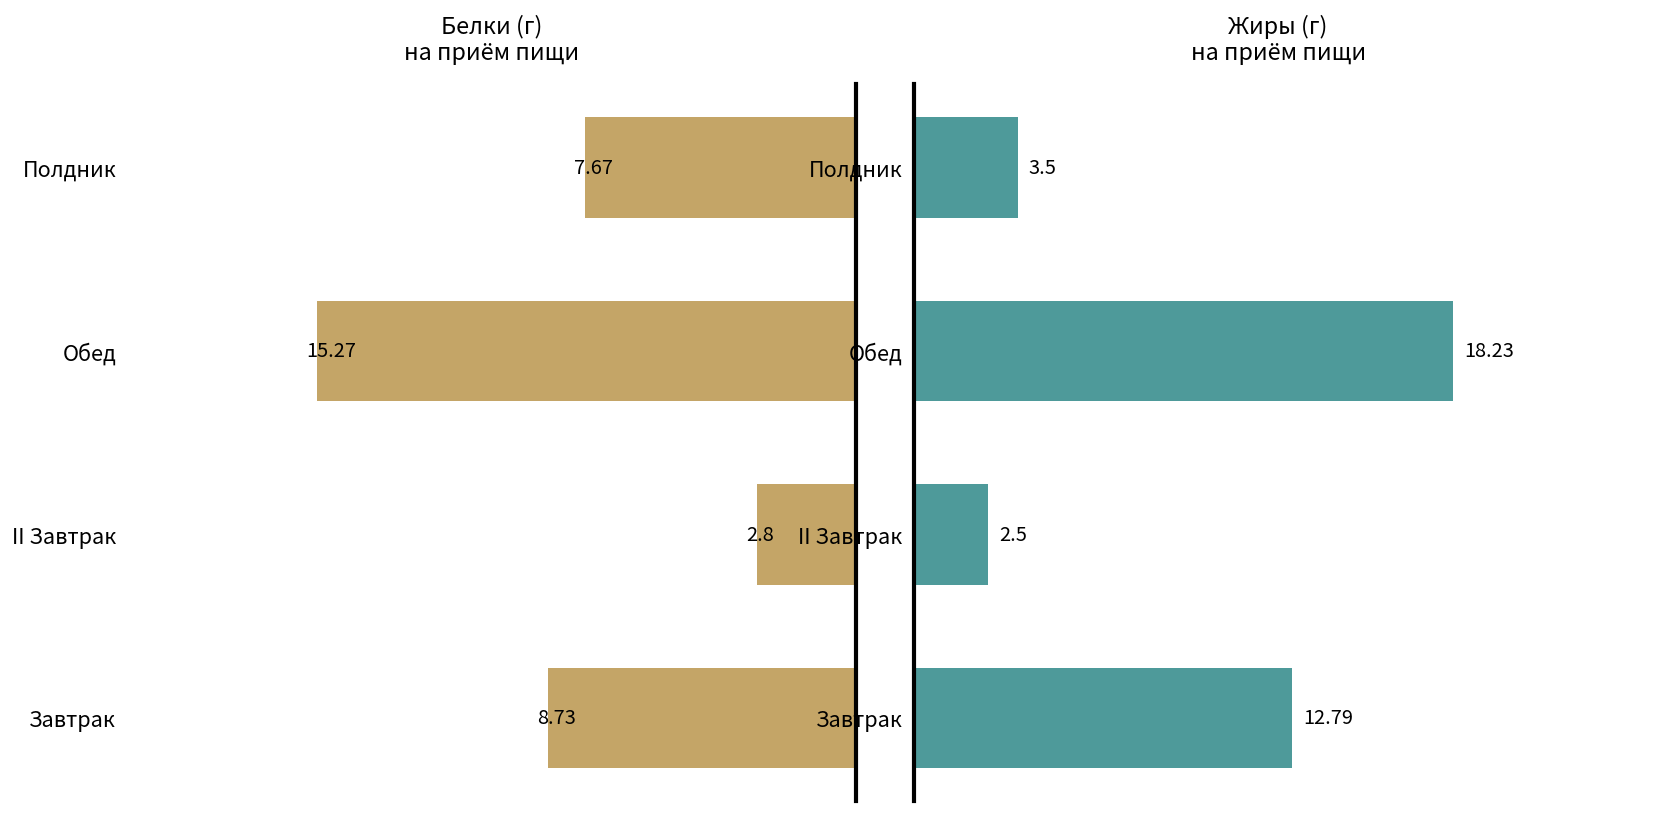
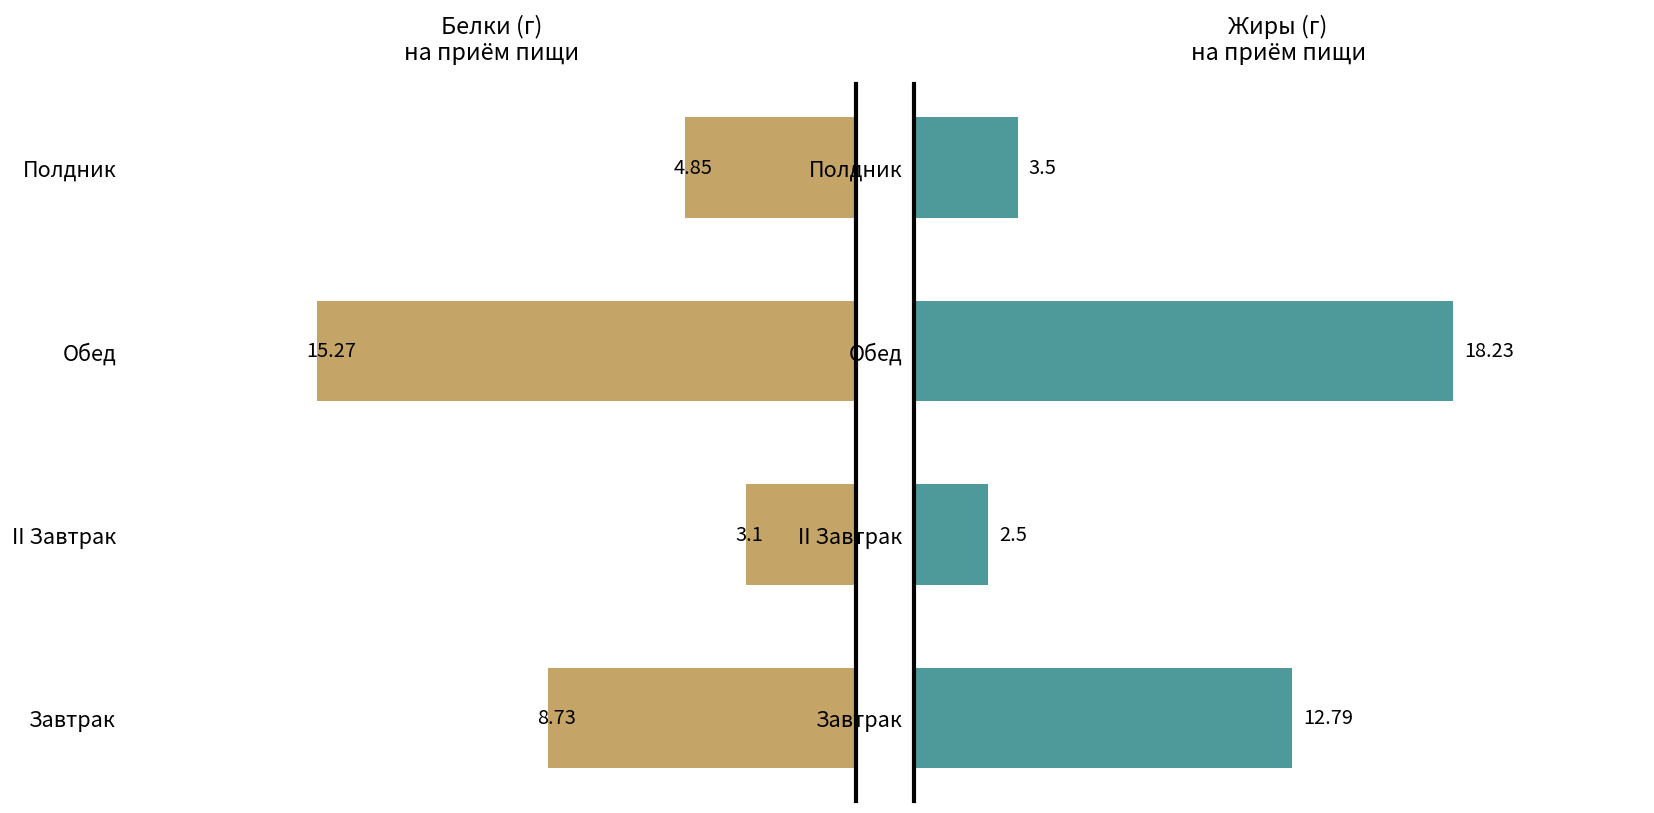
Белки (г) на приём пищи, Полдник: 7.67 -> 4.85
Белки (г) на приём пищи, II Завтрак: 2.8 -> 3.1
